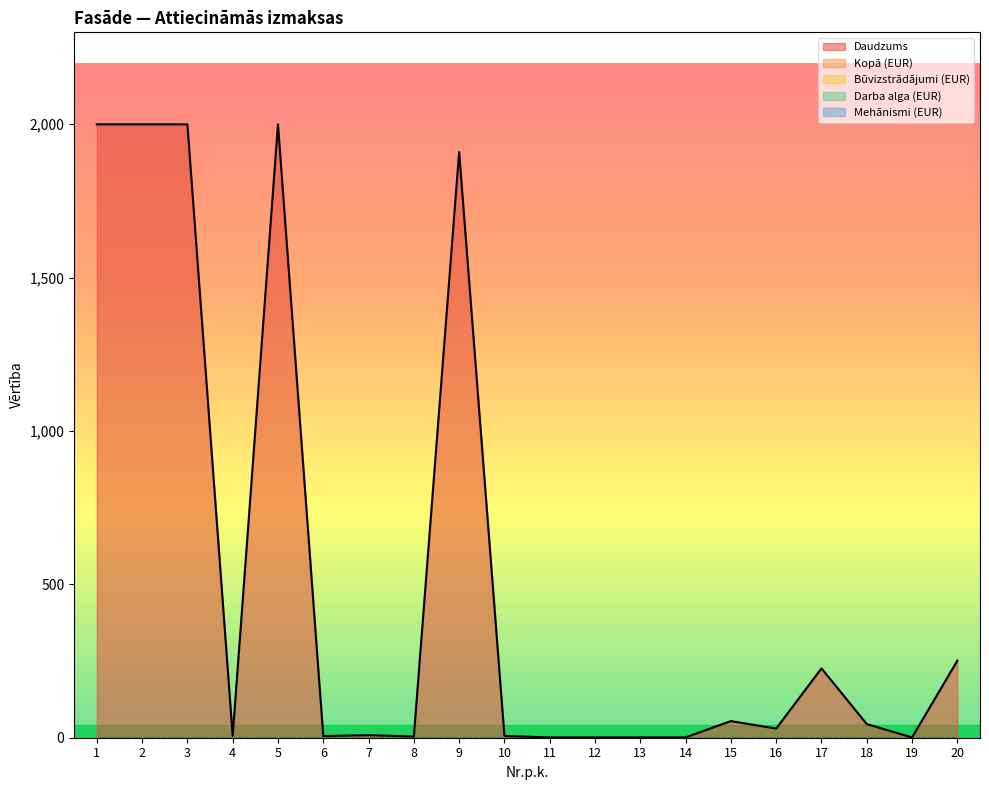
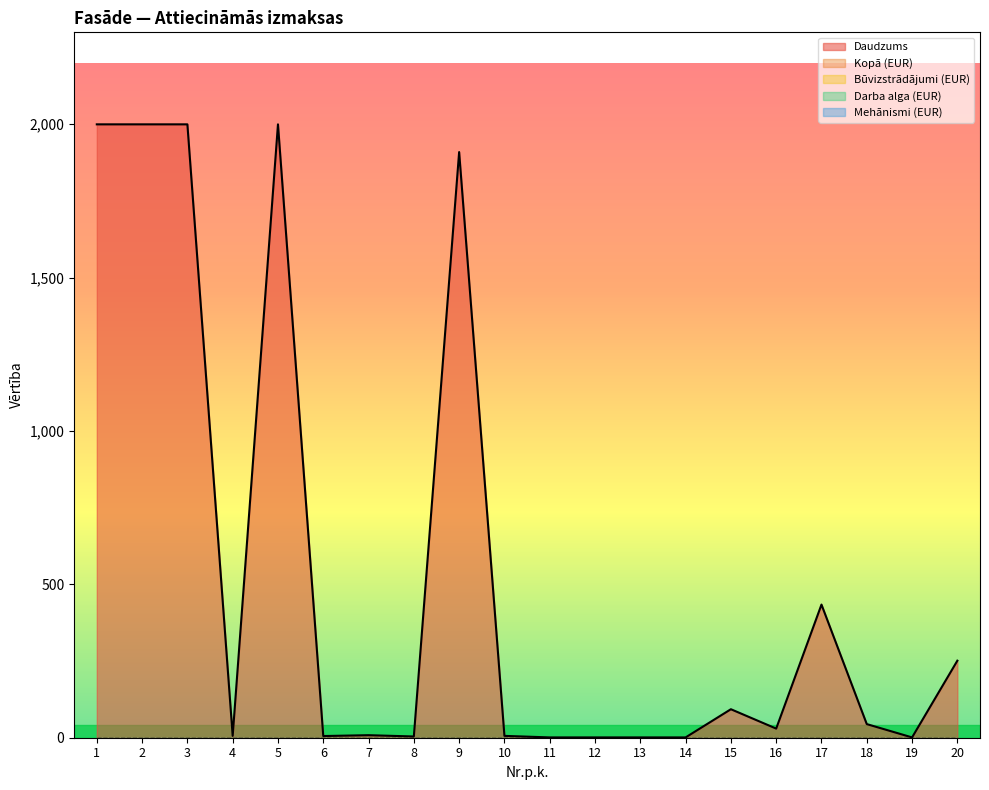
Daudzums, 15: 50 -> 90
Daudzums, 17: 230 -> 430
